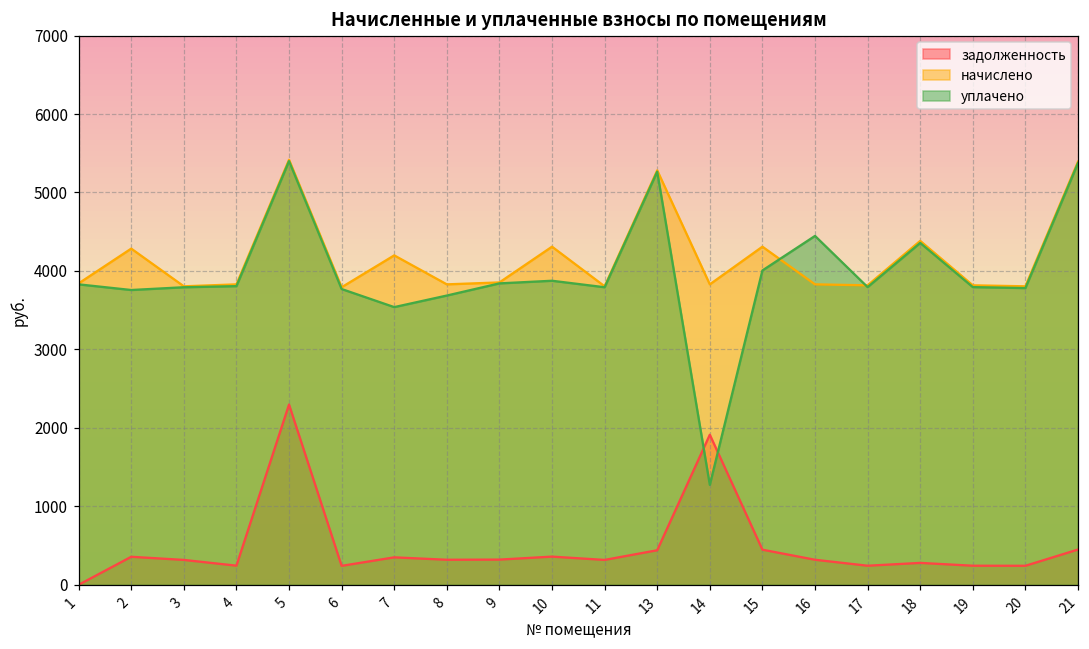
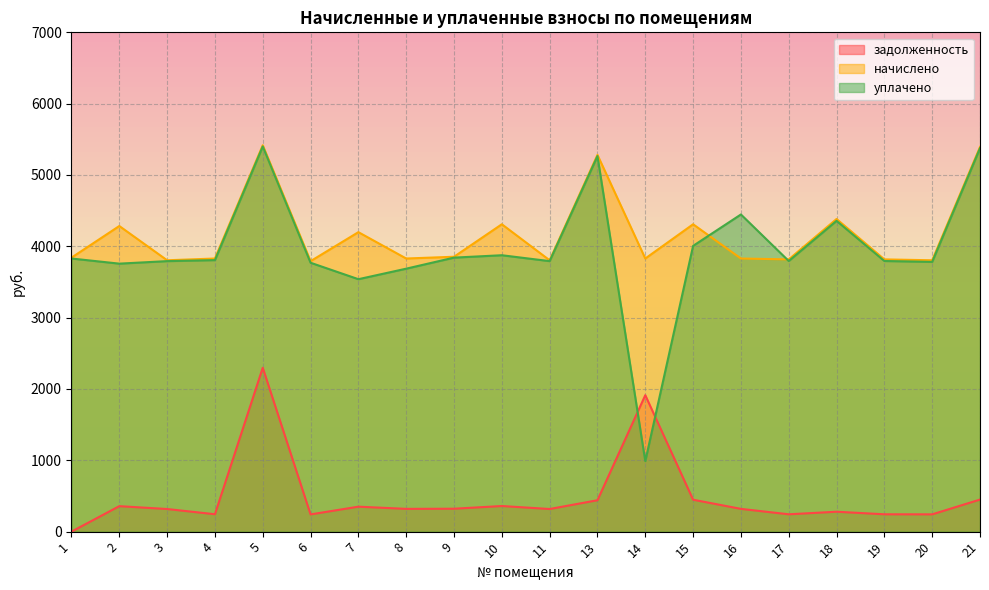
уплачено, 14: 1300 -> 1000
